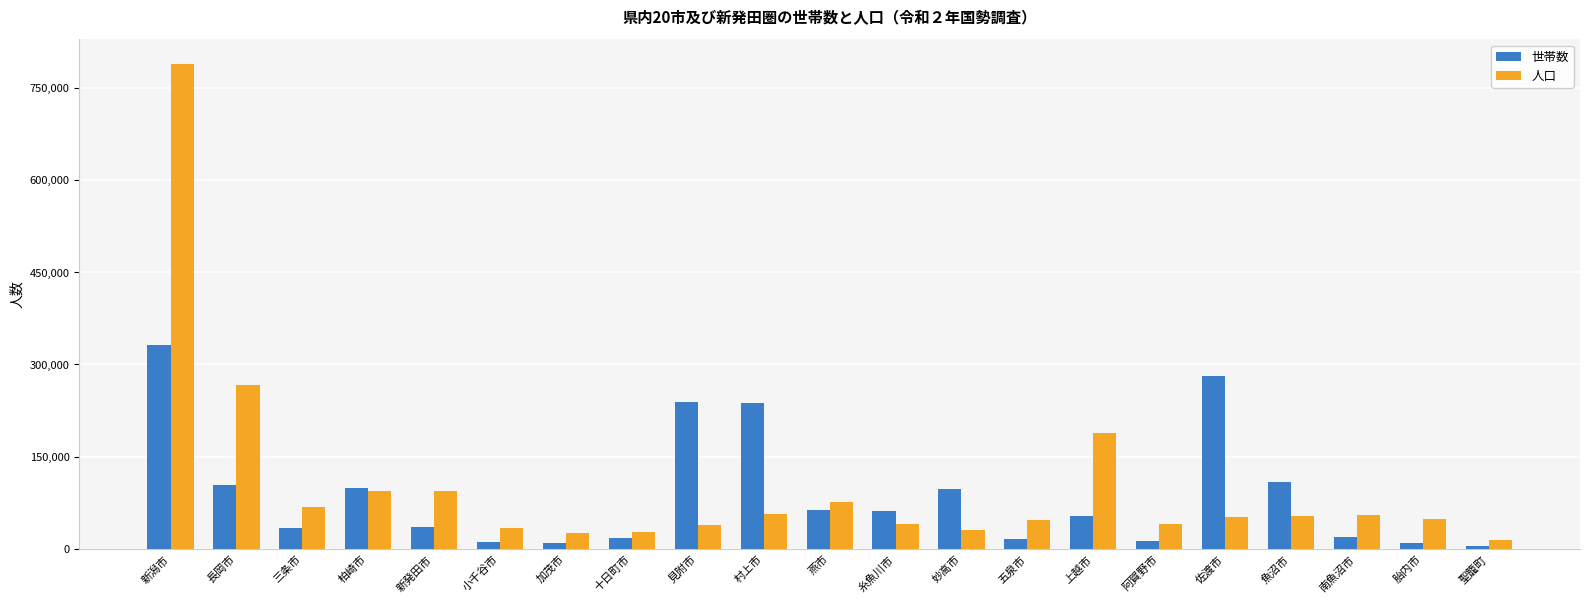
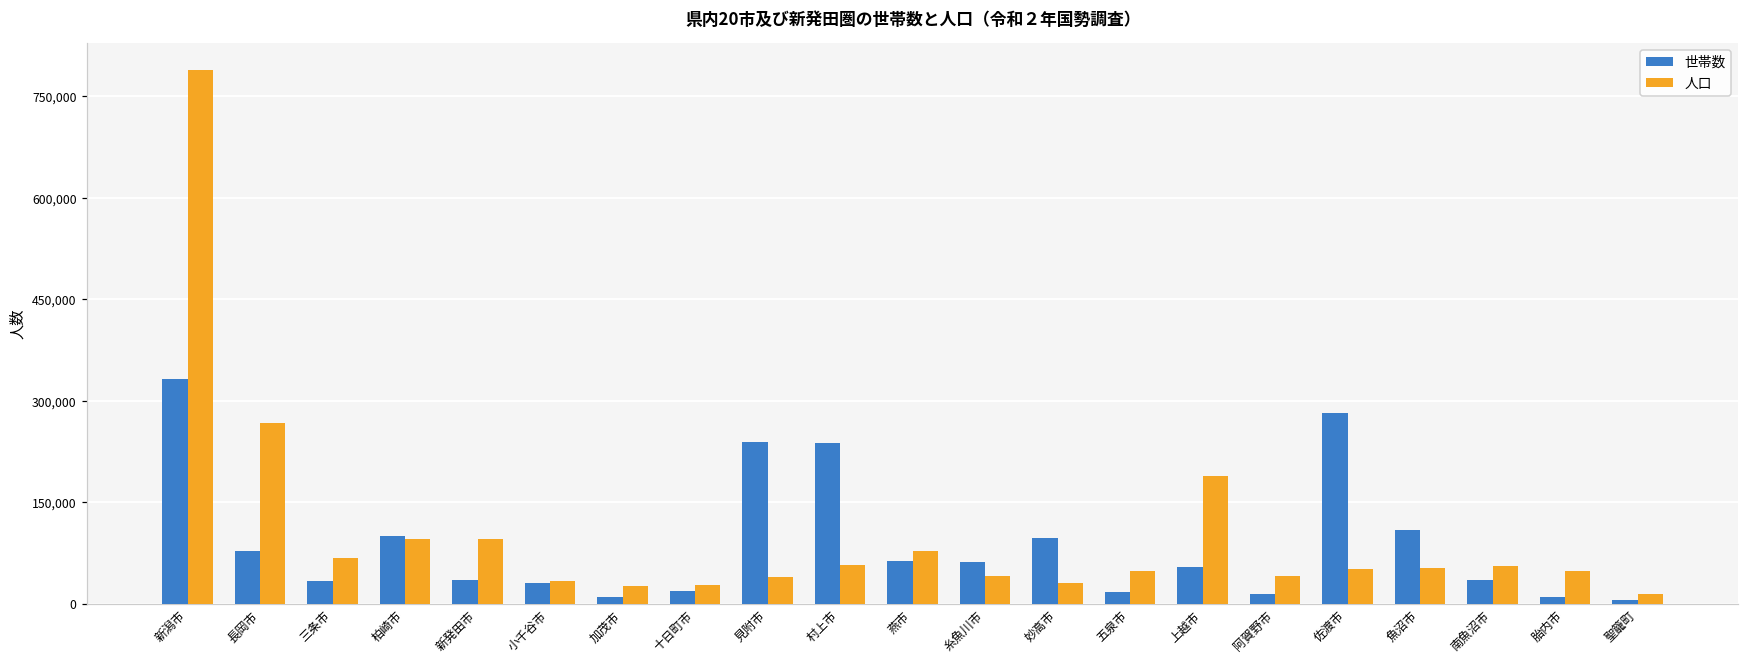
世帯数, 長岡市: 100,000 -> 80,000
世帯数, 小千谷市: 10,000 -> 30,000
世帯数, 南魚沼市: 20,000 -> 30,000
